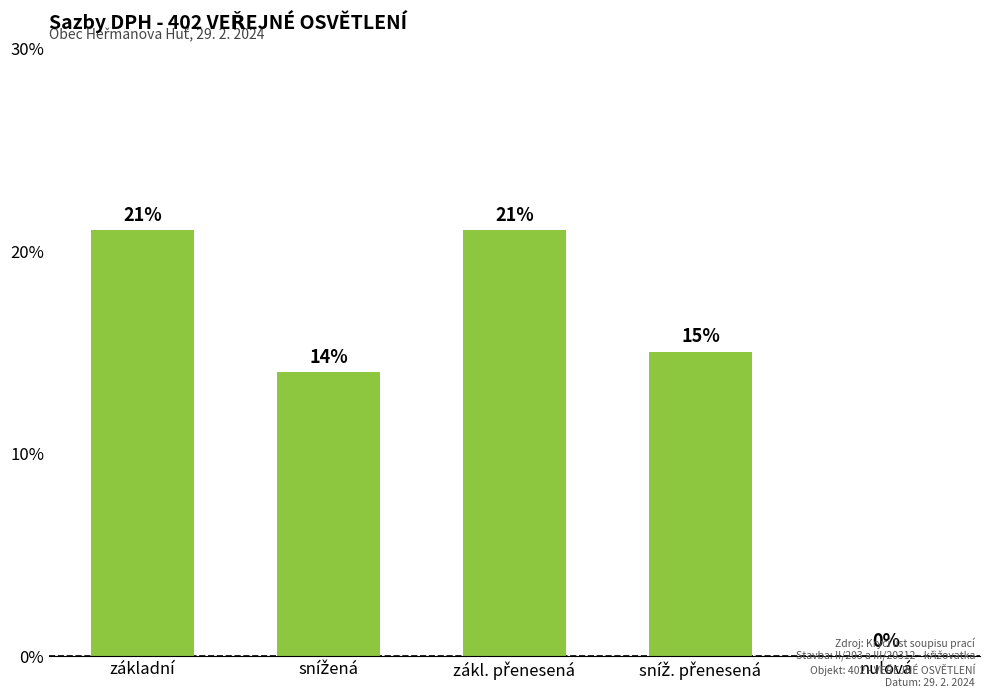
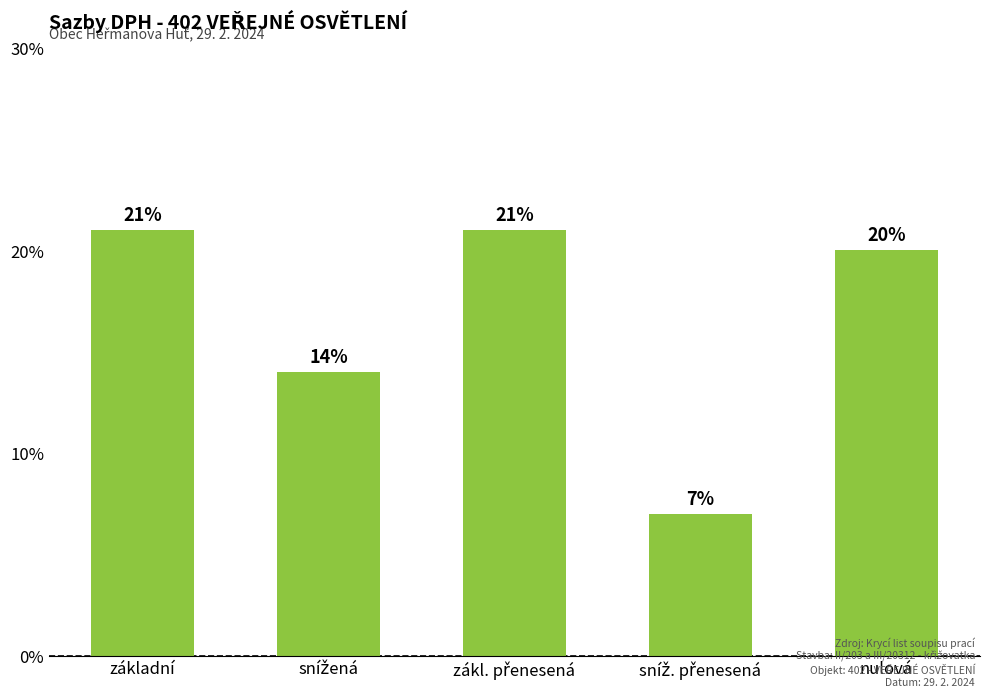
sníž. přenesená: 15% -> 7%
nulová: 0% -> 20%
